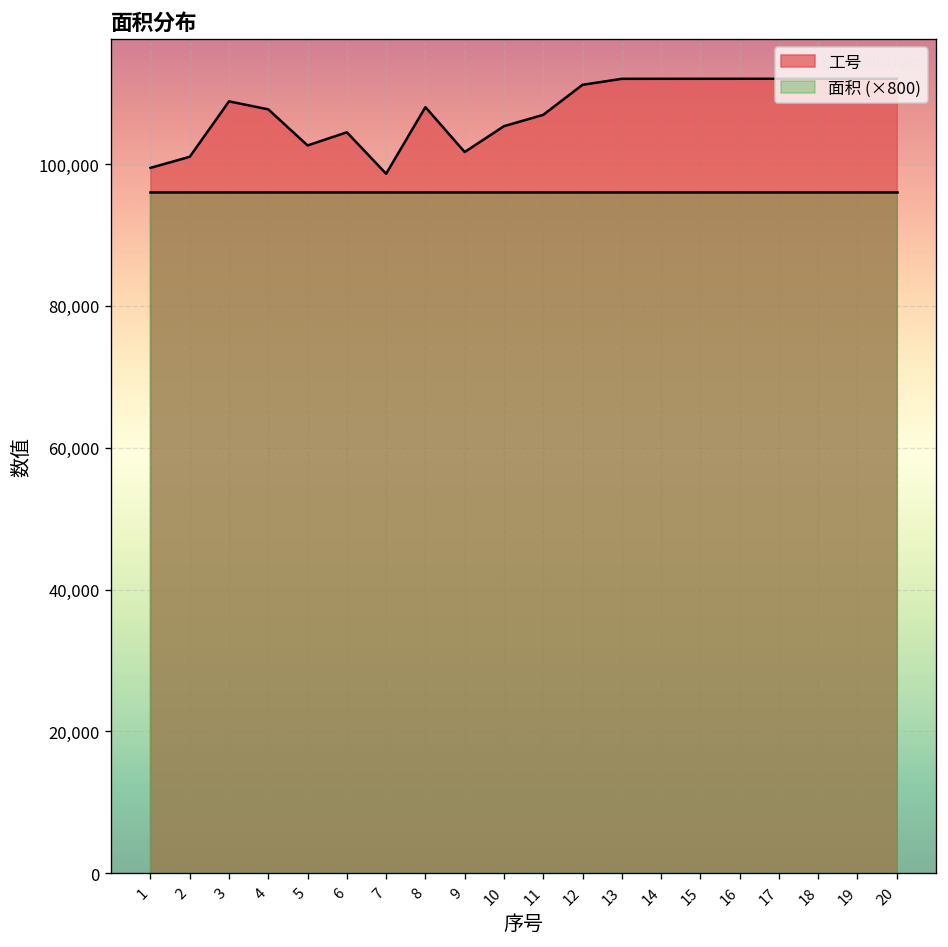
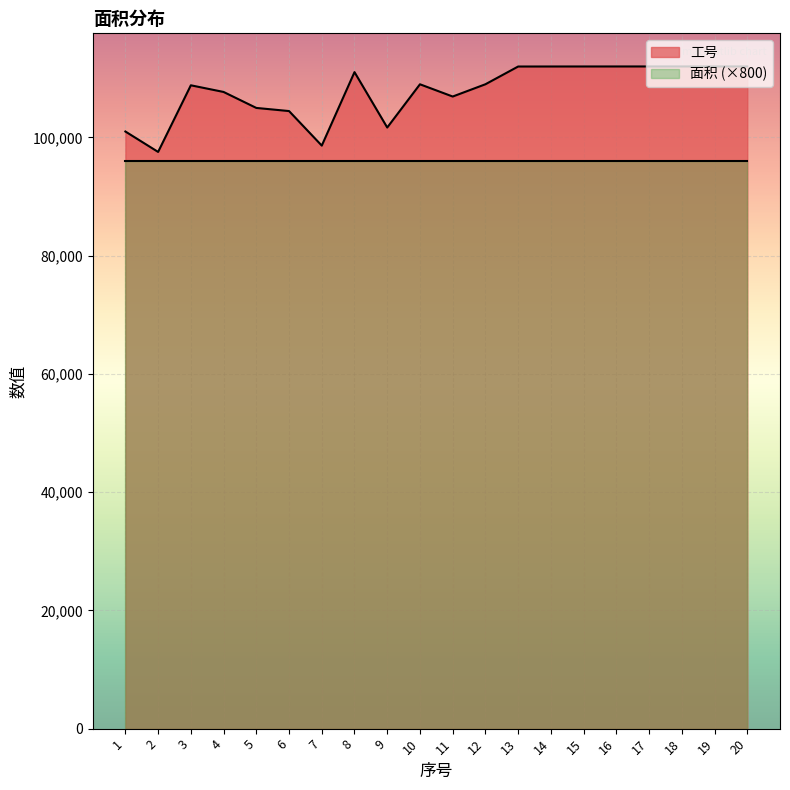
工号, 1: 99,000 -> 101,000
工号, 2: 101,000 -> 98,000
工号, 5: 103,000 -> 105,000
工号, 8: 108,000 -> 111,000
工号, 10: 105,000 -> 109,000
工号, 12: 111,000 -> 109,000
